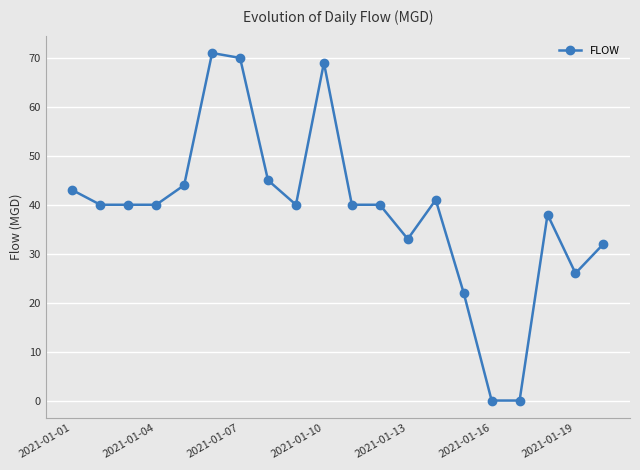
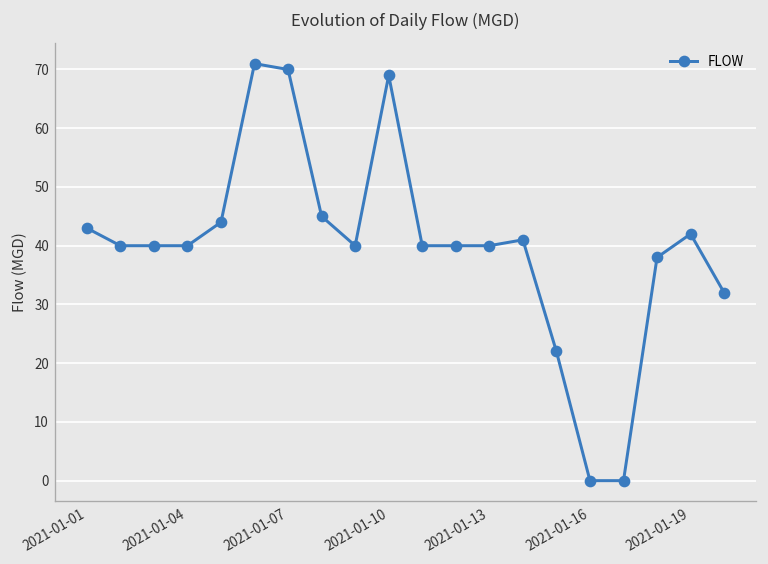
2021-01-13: 33 -> 40
2021-01-19: 26 -> 42
